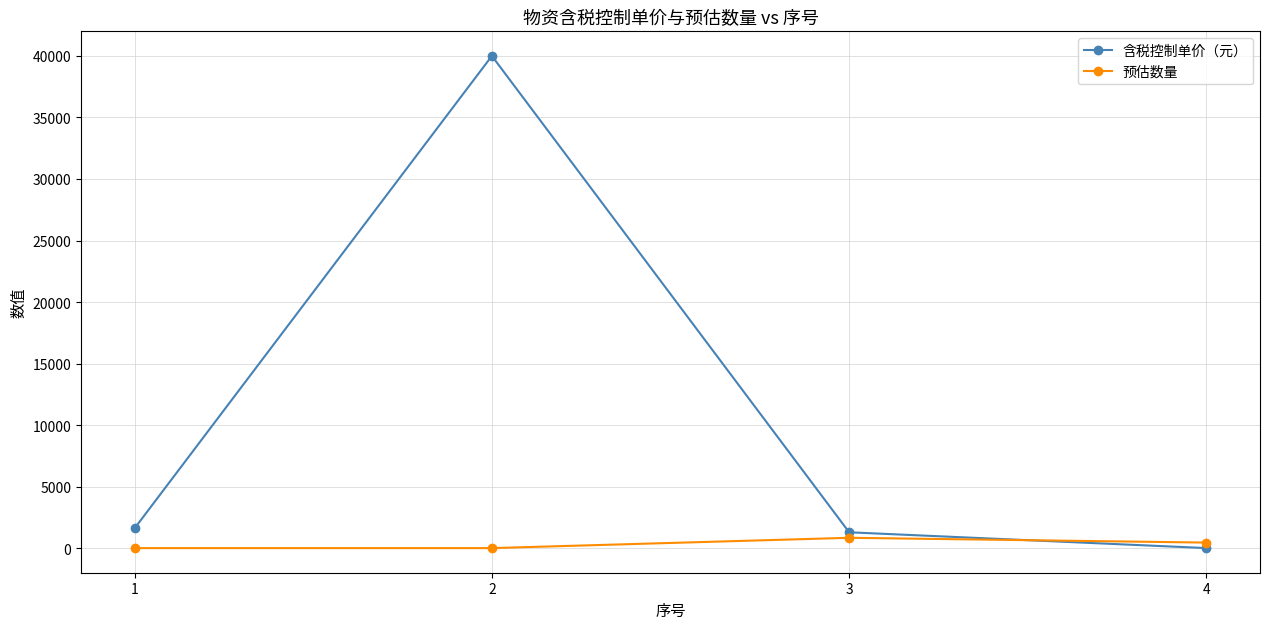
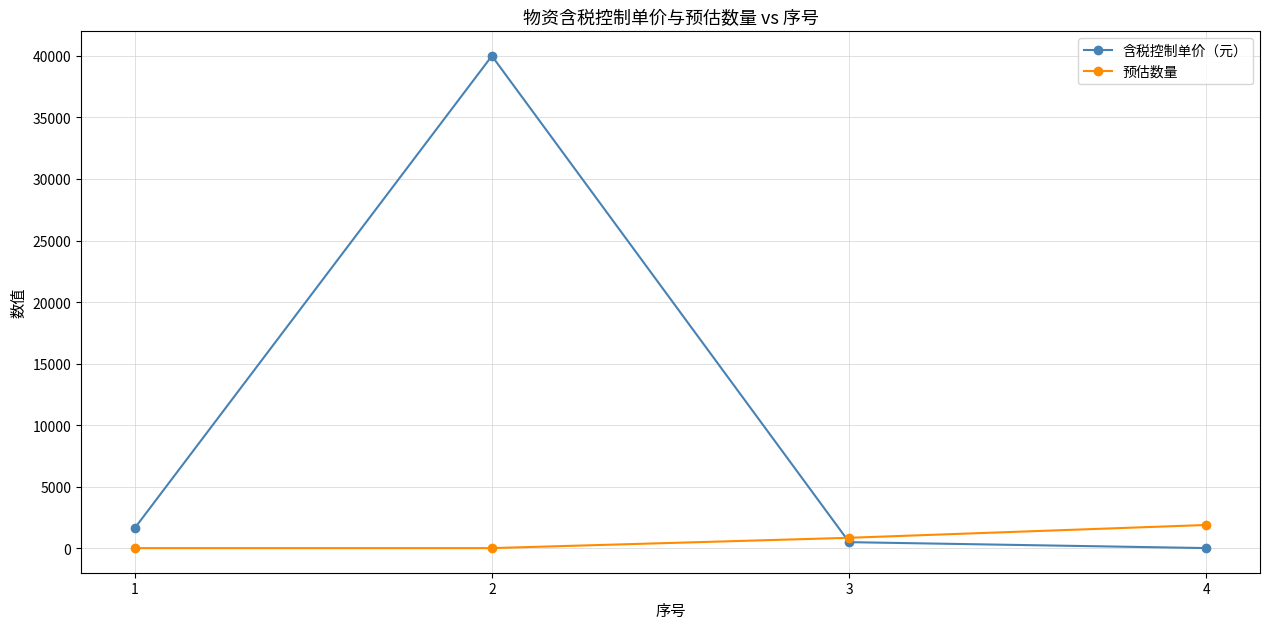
含税控制单价（元）, 3: 1300 -> 500
预估数量, 4: 500 -> 1900
